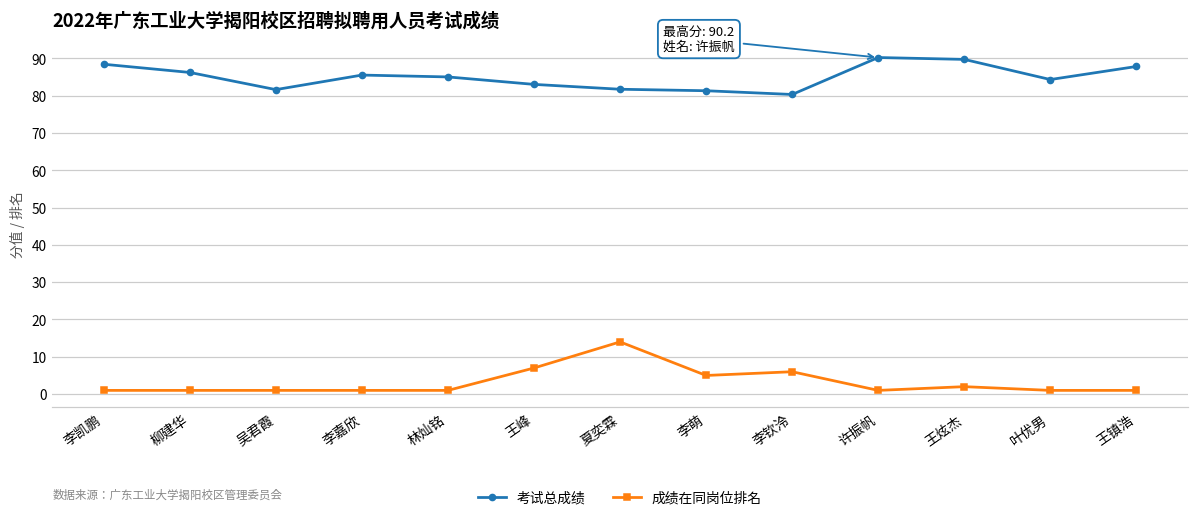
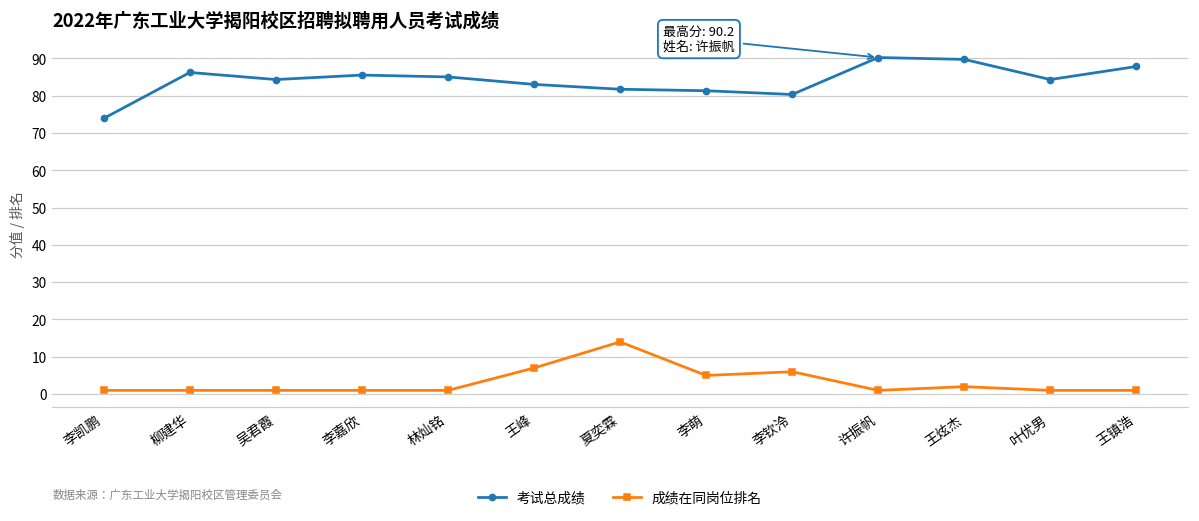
考试总成绩, 李凯鹏: 88 -> 74
考试总成绩, 吴君霞: 82 -> 84
